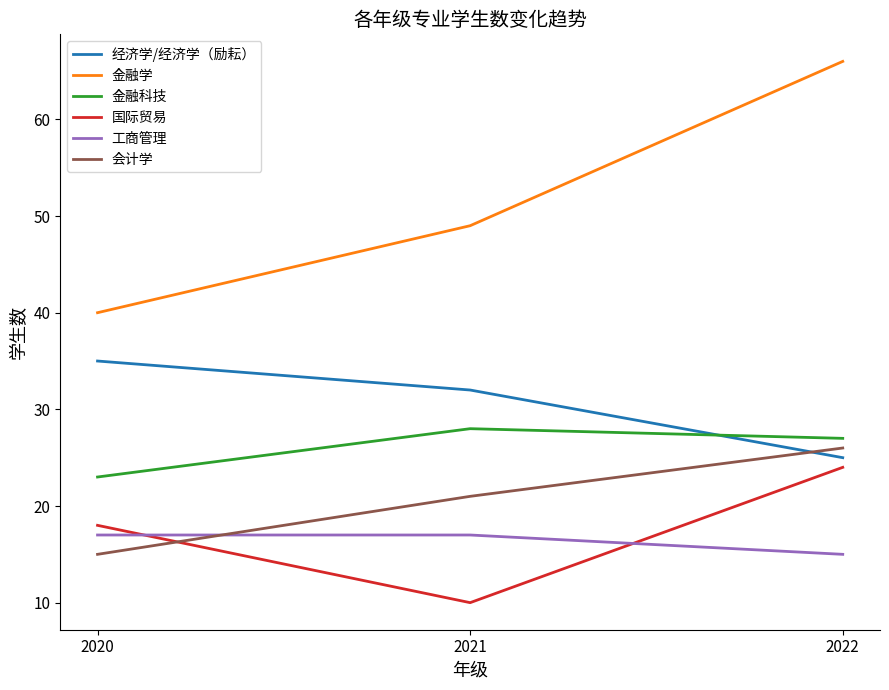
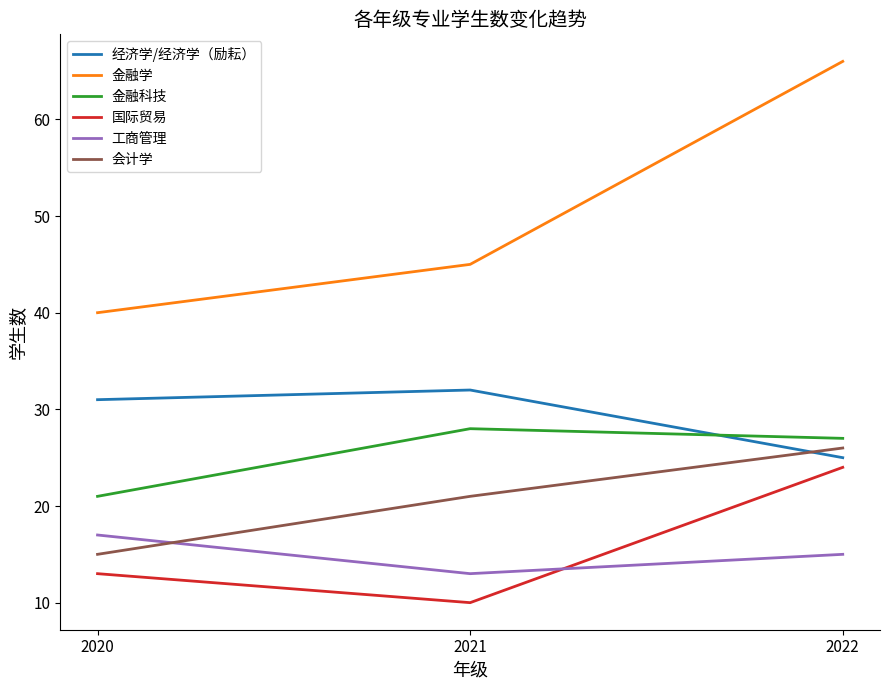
经济学/经济学（励耘）, 2020: 35 -> 31
金融科技, 2020: 23 -> 21
国际贸易, 2020: 18 -> 13
金融学, 2021: 49 -> 45
工商管理, 2021: 17 -> 13
